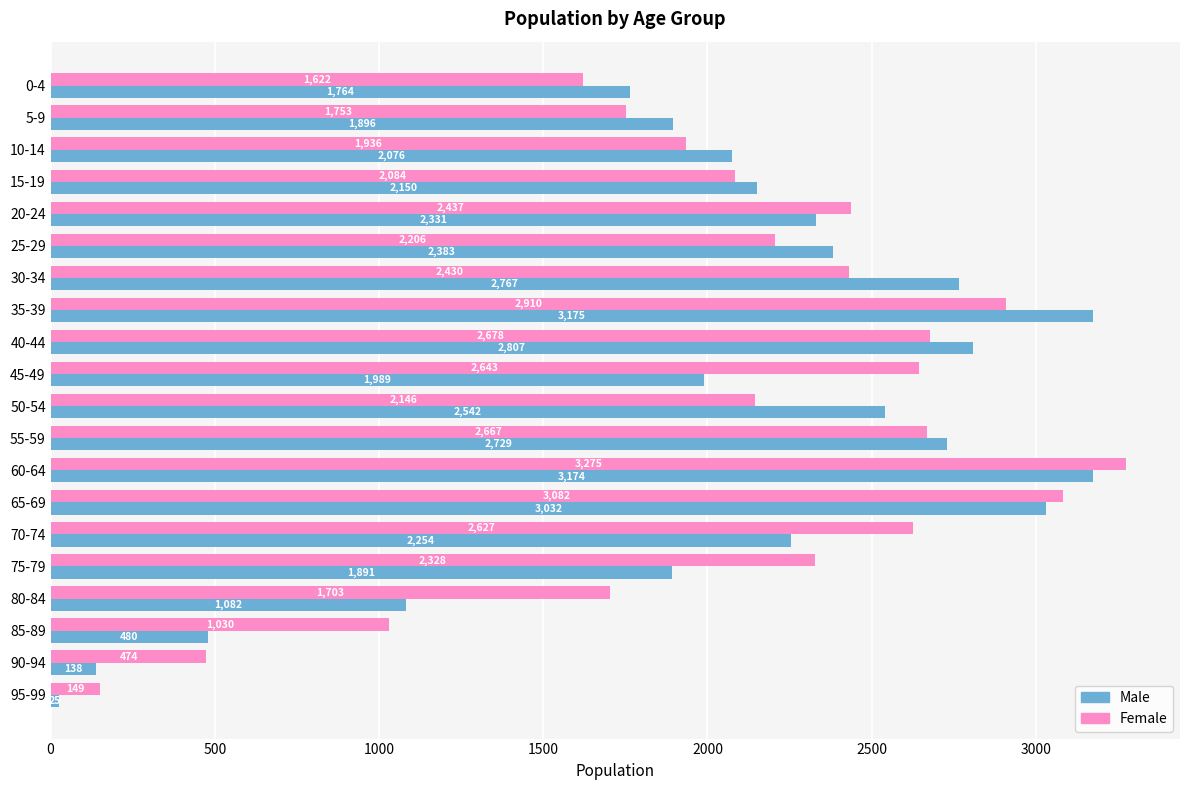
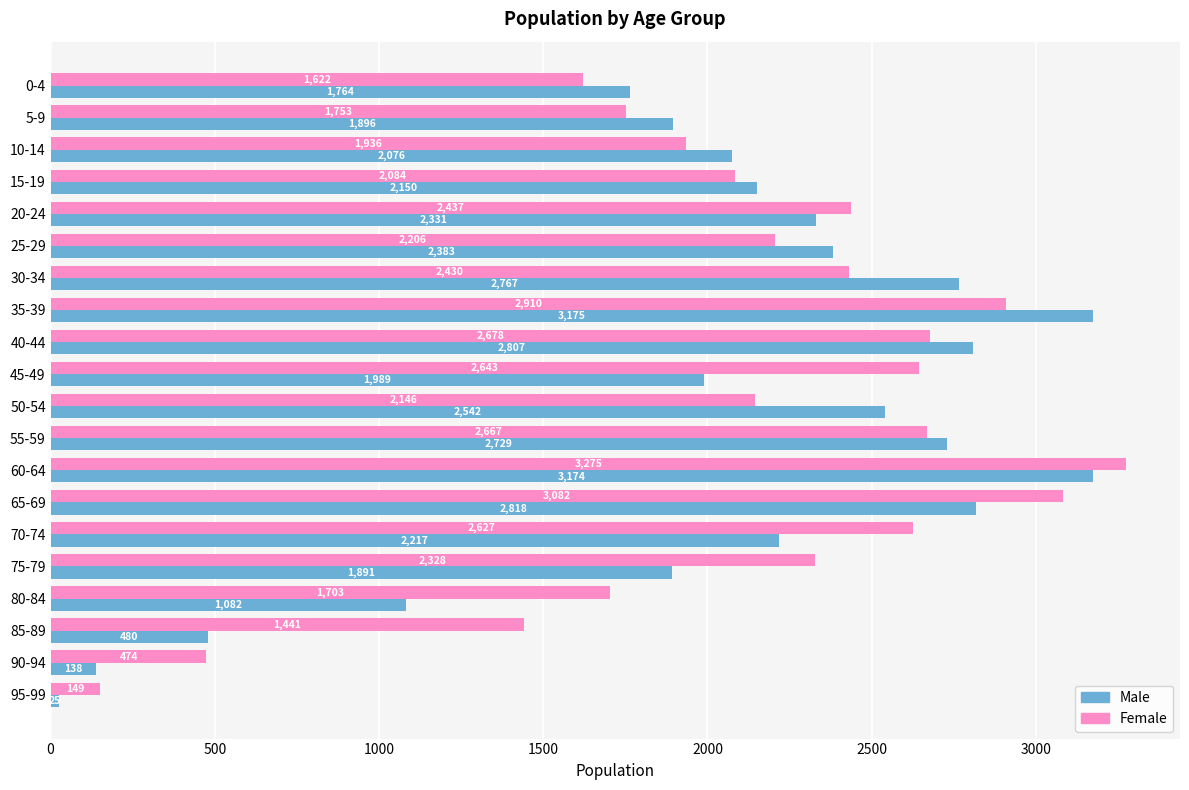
Male, 65-69: 3,032 -> 2,818
Male, 70-74: 2,254 -> 2,217
Female, 85-89: 1,030 -> 1,441
